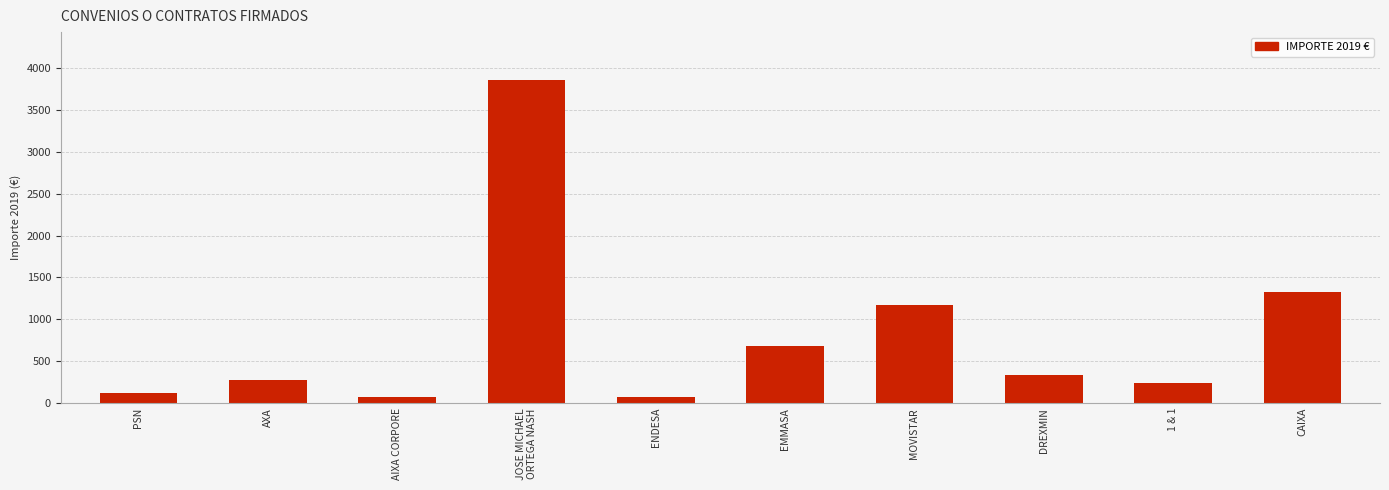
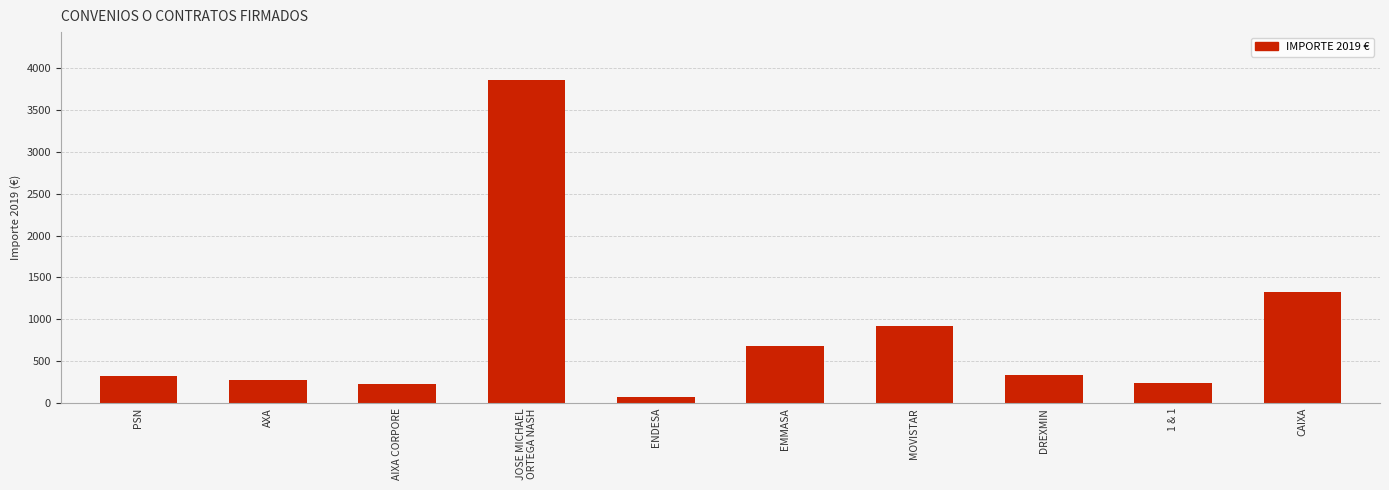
PSN: 100 -> 300
AIXA CORPORE: 100 -> 200
MOVISTAR: 1200 -> 900
